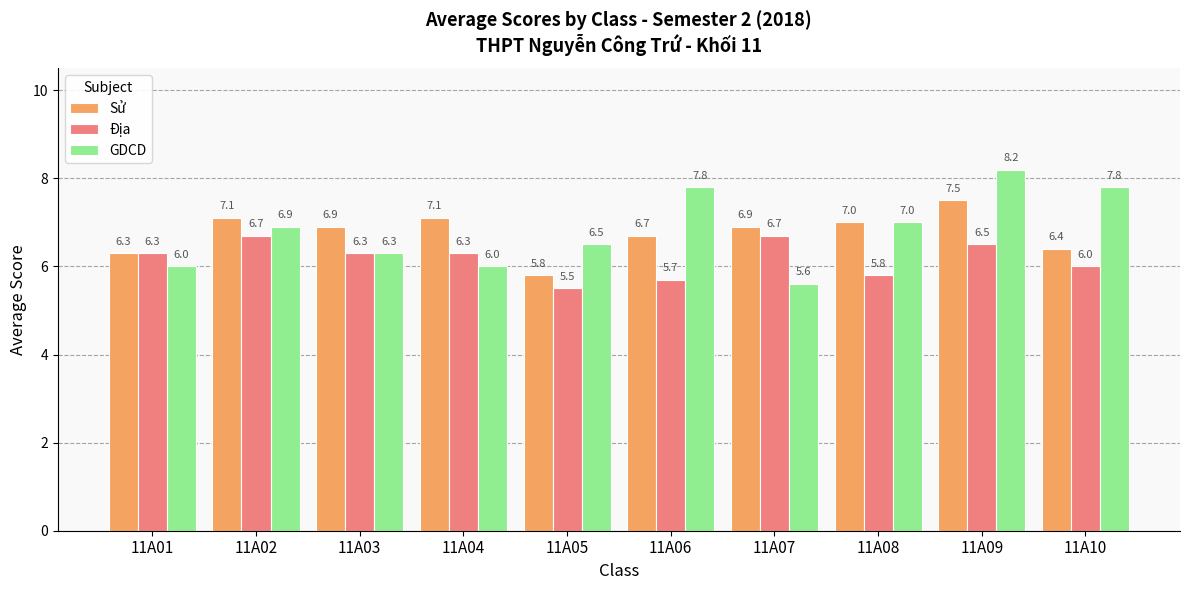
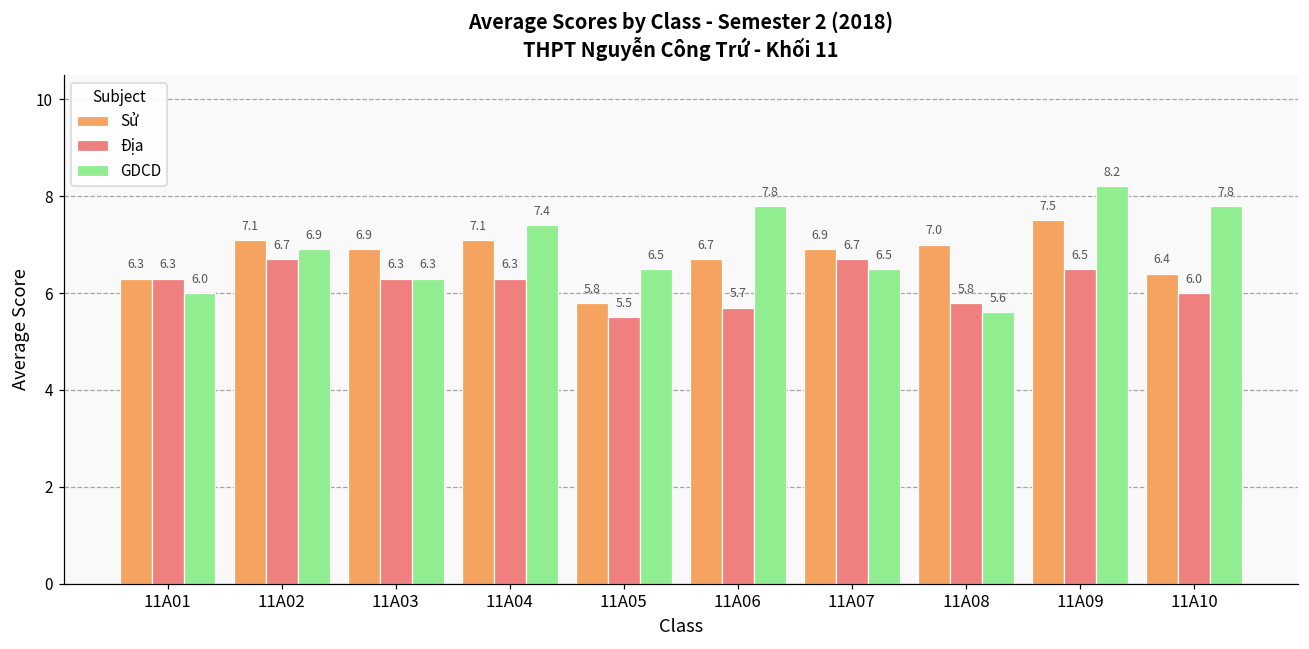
GDCD, 11A04: 6.0 -> 7.4
GDCD, 11A07: 5.6 -> 6.5
GDCD, 11A08: 7.0 -> 5.6
